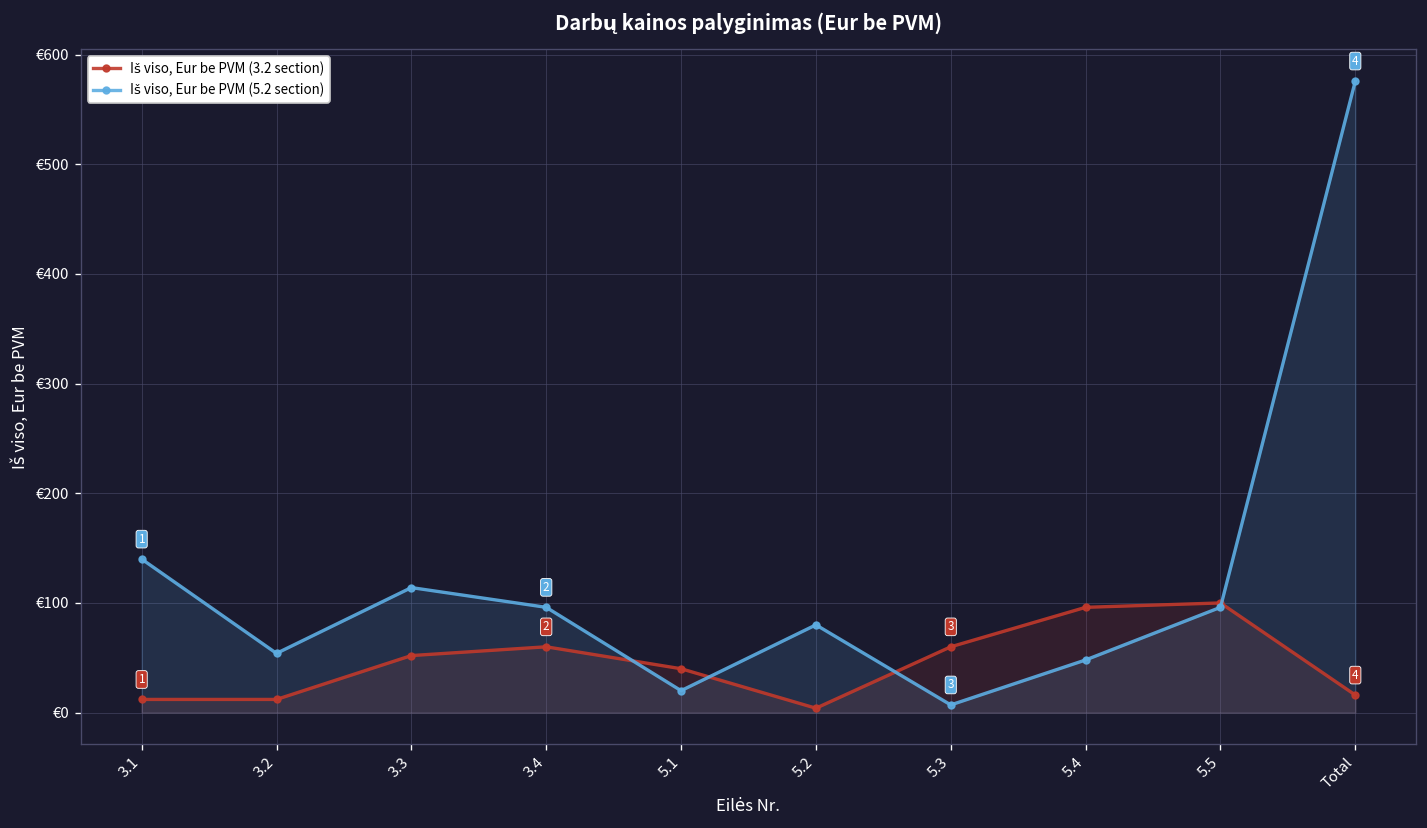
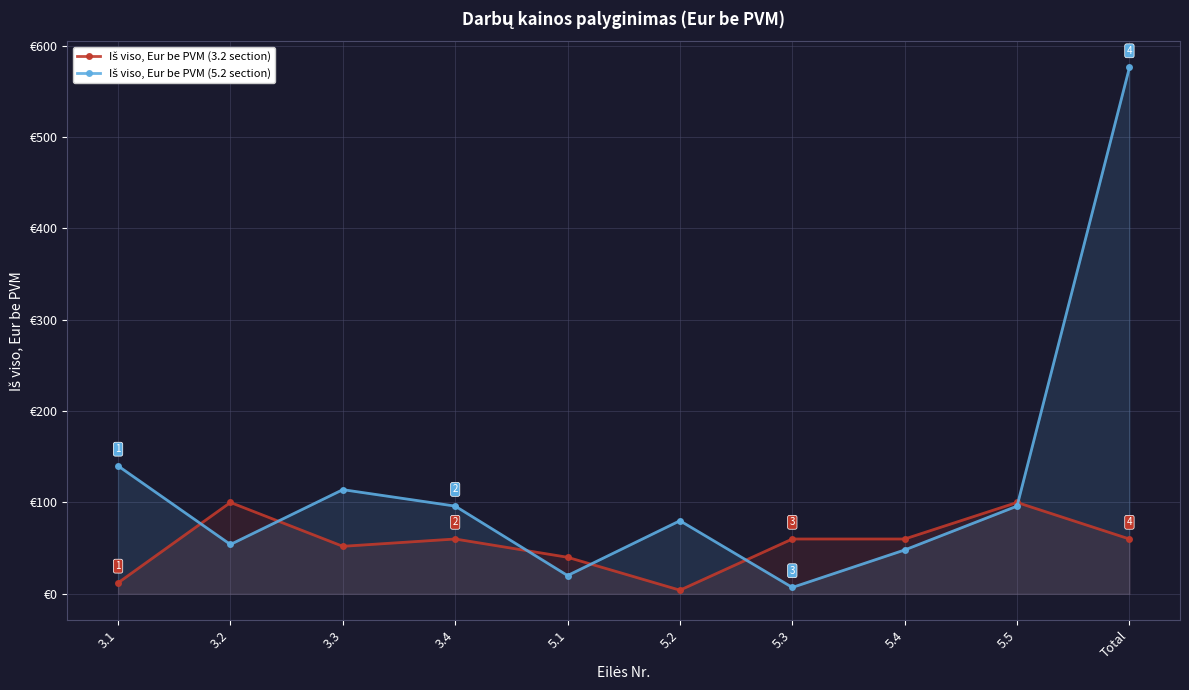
Iš viso, Eur be PVM (3.2 section), 3.2: €10 -> €100
Iš viso, Eur be PVM (3.2 section), 5.4: €100 -> €60
Iš viso, Eur be PVM (3.2 section), Total: €20 -> €60
